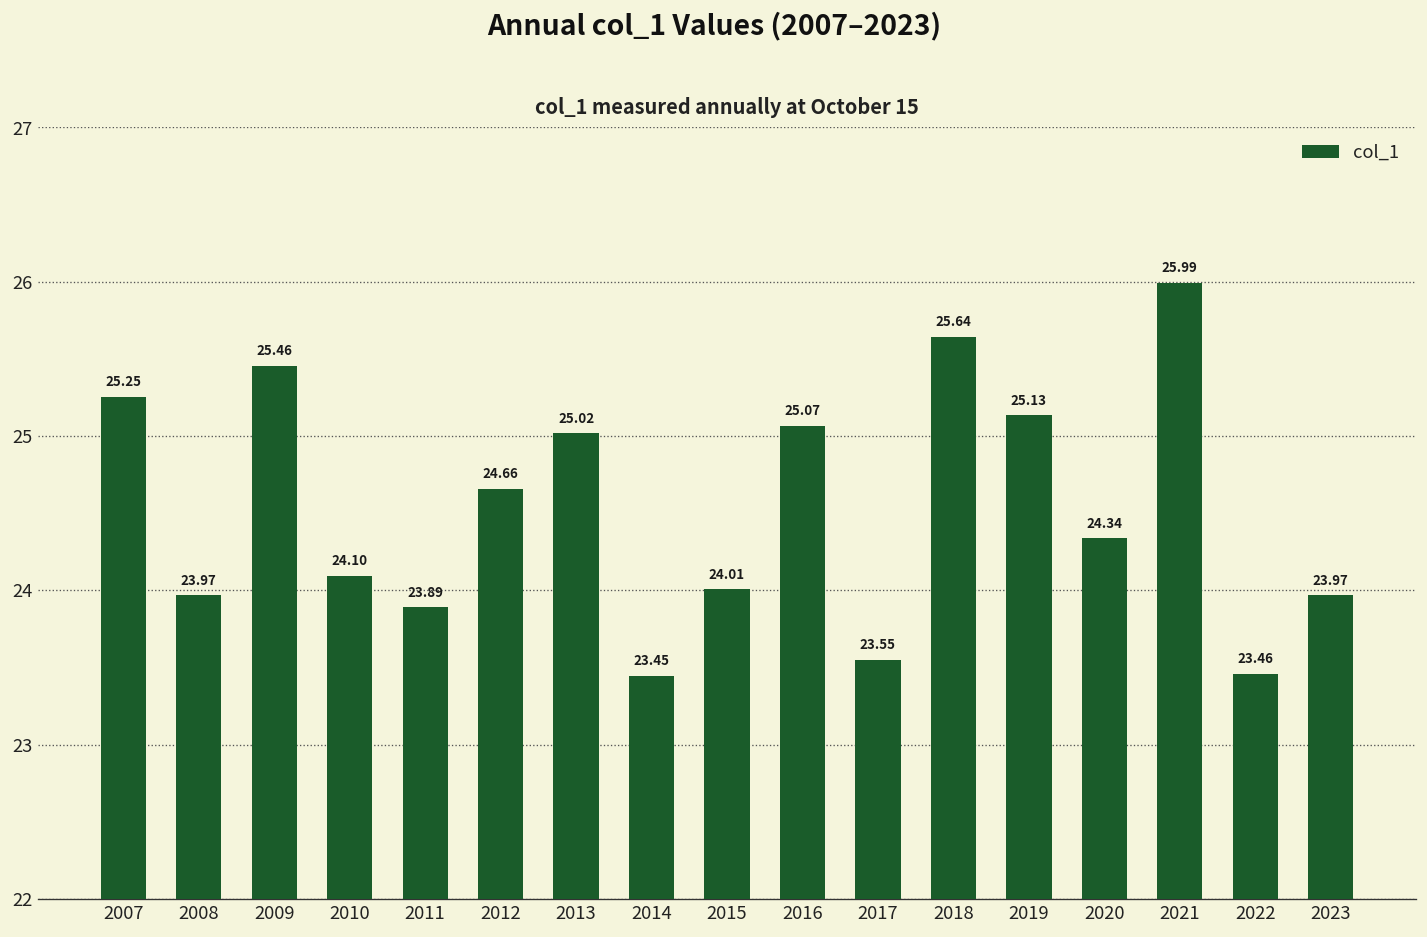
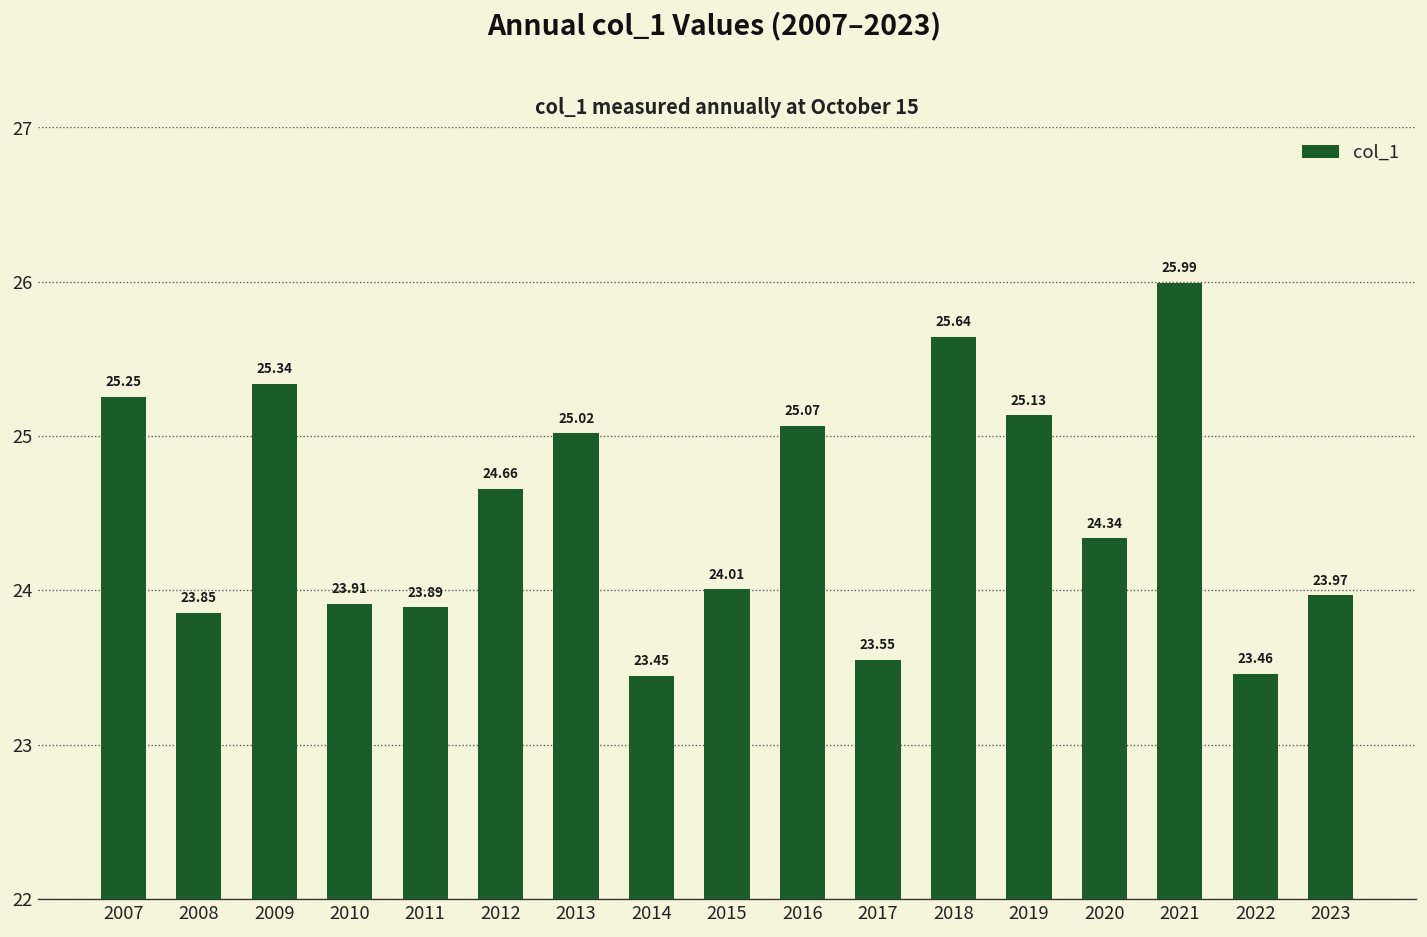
2008: 23.97 -> 23.85
2009: 25.46 -> 25.34
2010: 24.10 -> 23.91
